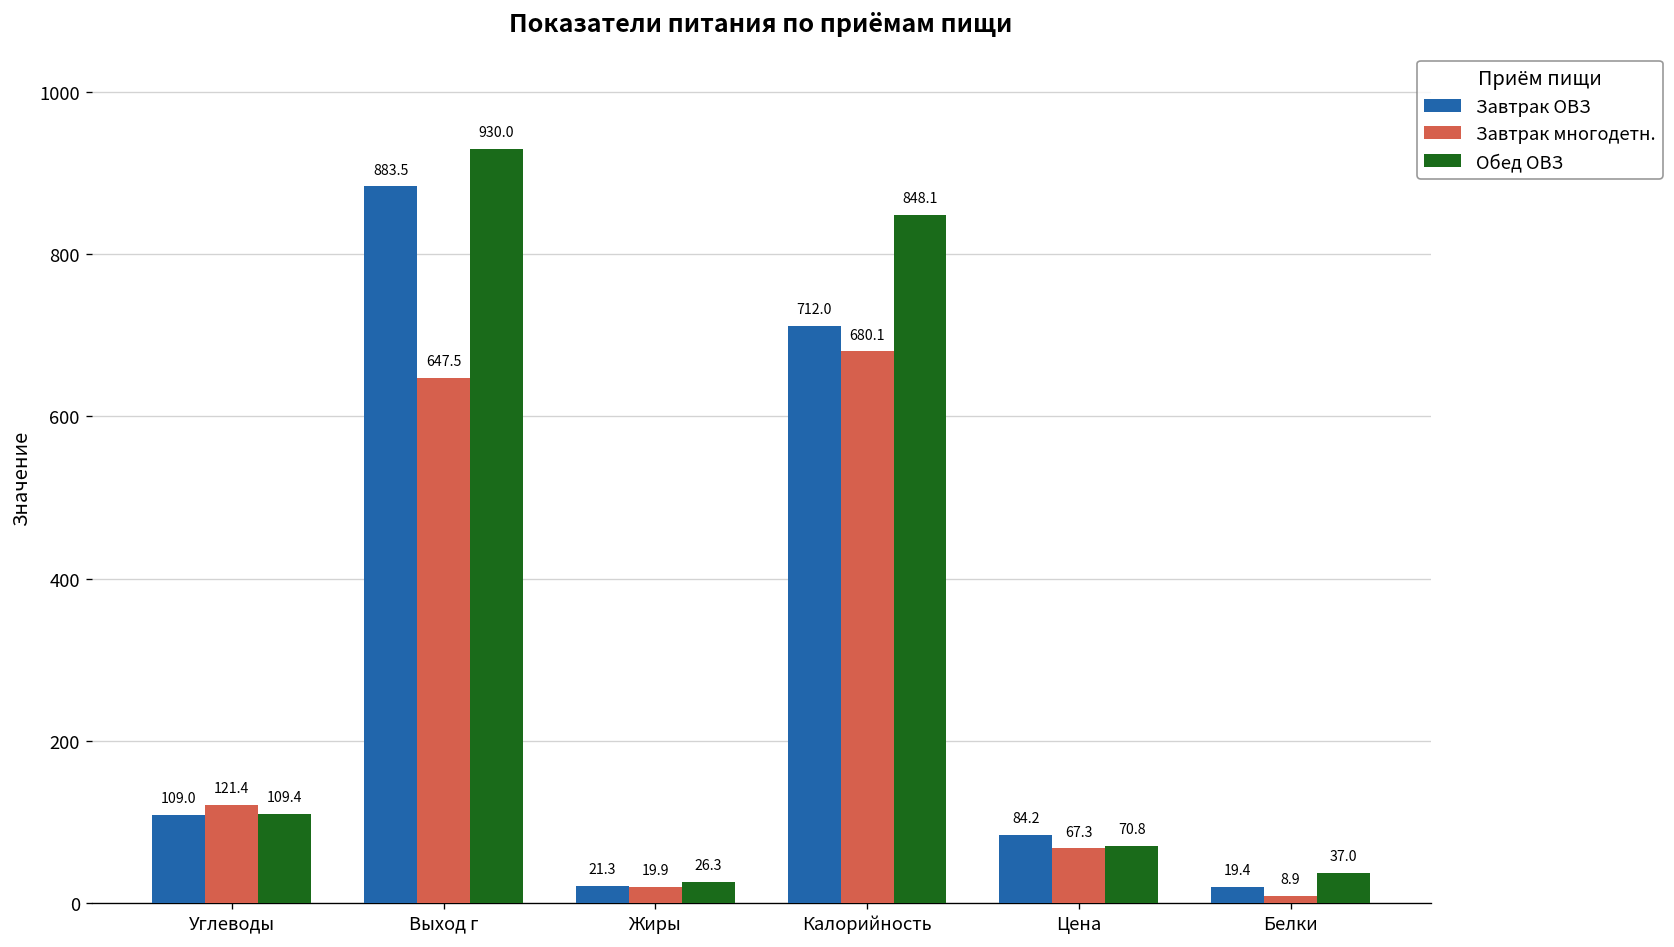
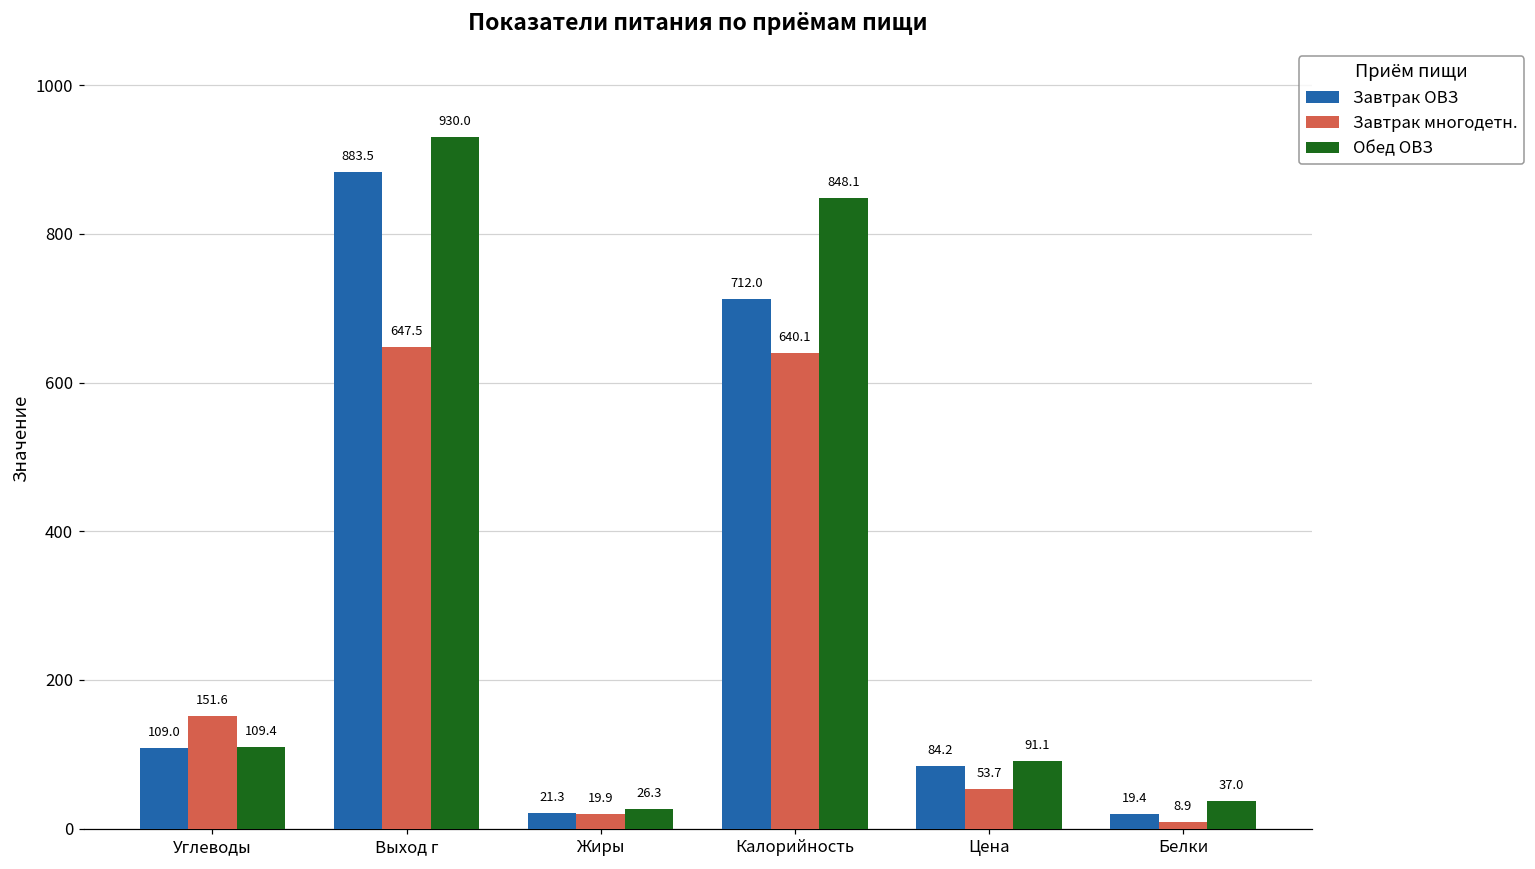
Завтрак многодетн., Углеводы: 121.4 -> 151.6
Завтрак многодетн., Калорийность: 680.1 -> 640.1
Завтрак многодетн., Цена: 67.3 -> 53.7
Обед ОВЗ, Цена: 70.8 -> 91.1
